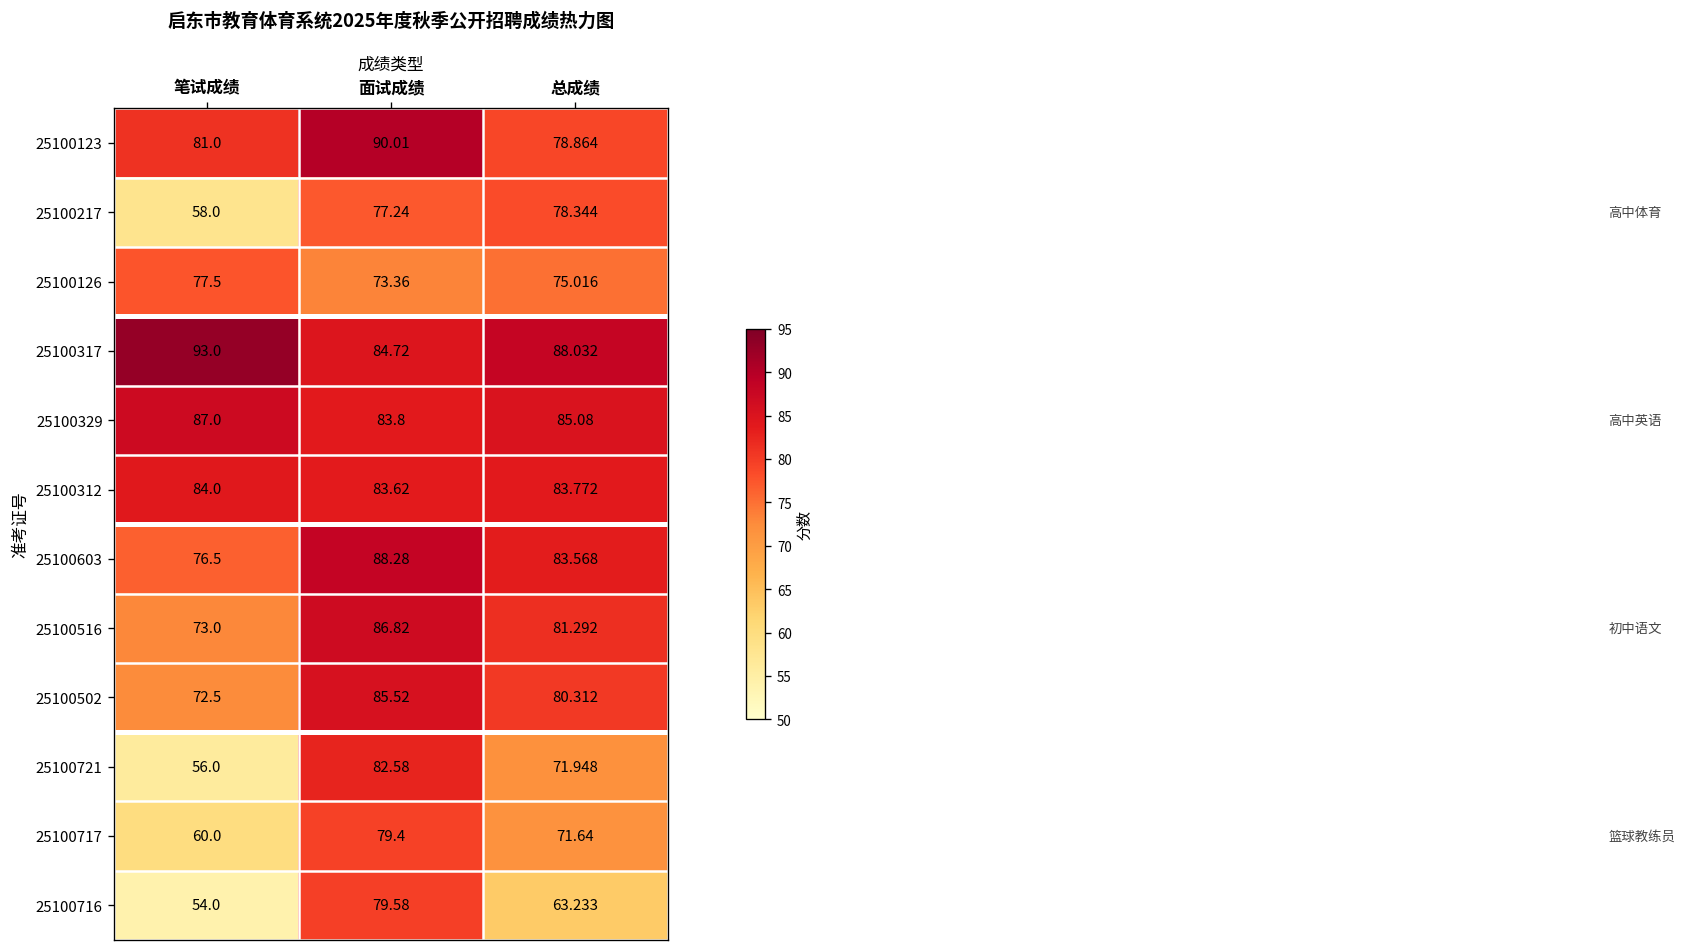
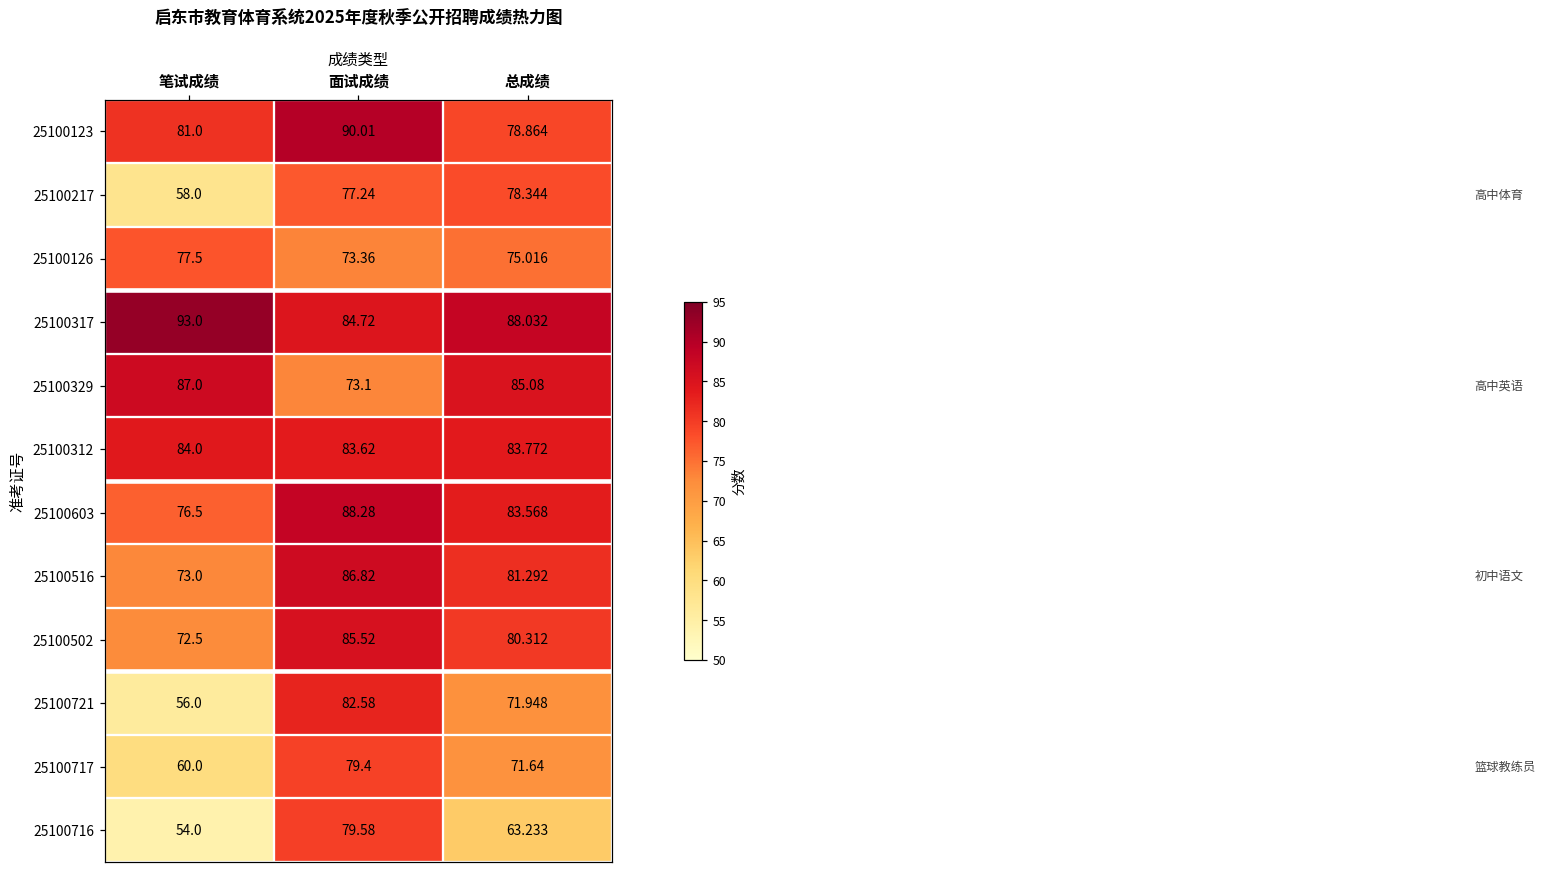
25100329, 面试成绩: 83.8 -> 73.1
